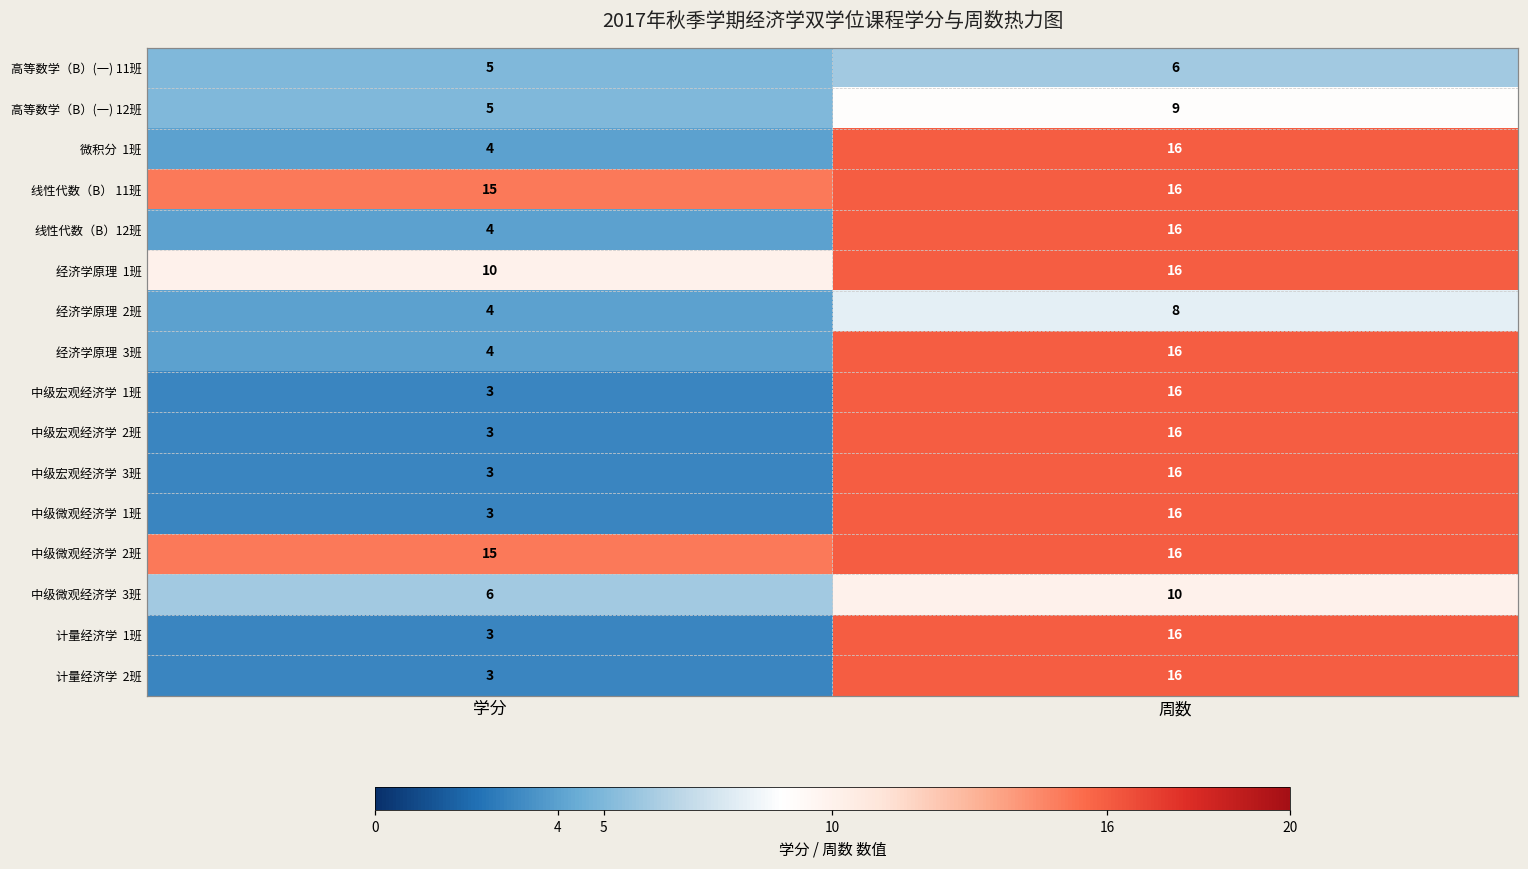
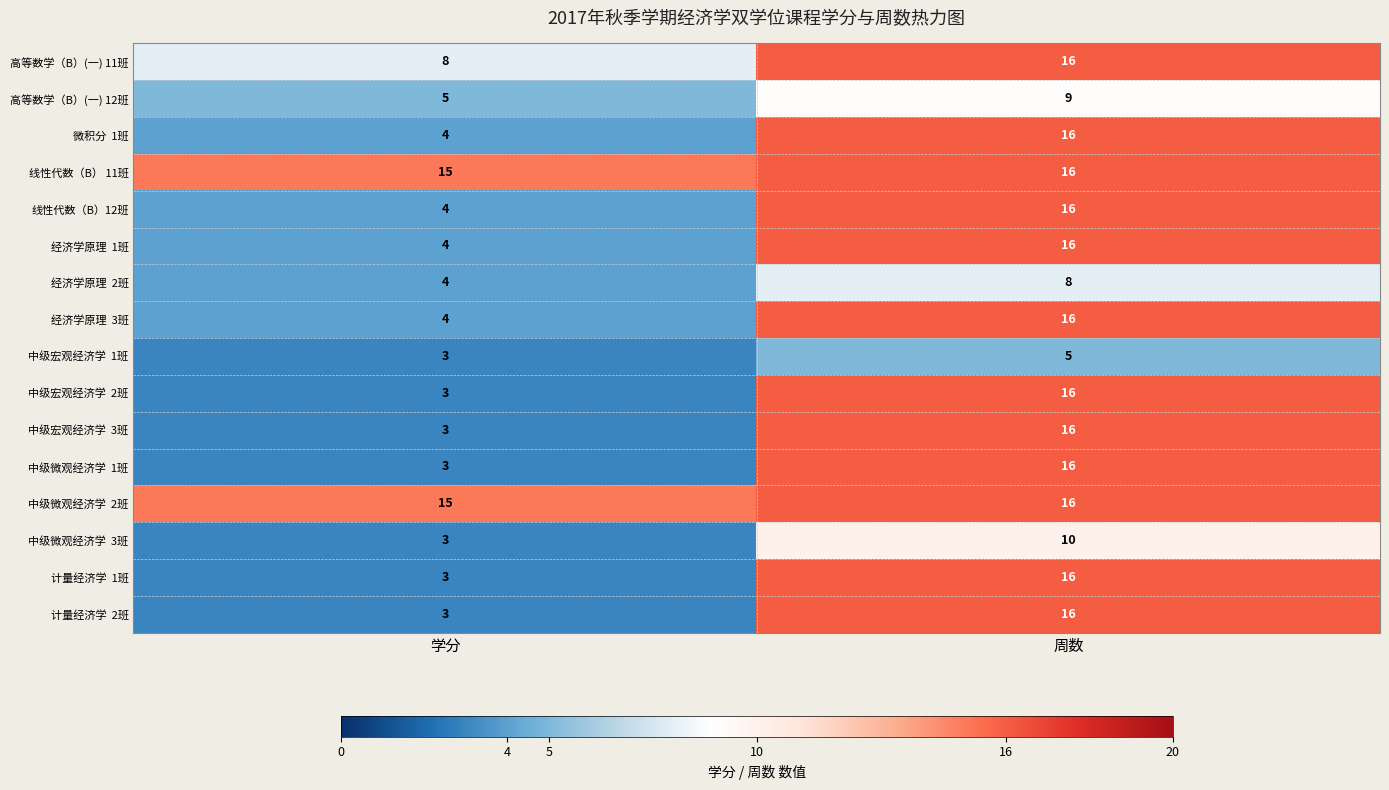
高等数学（B）(一) 11班, 学分: 5 -> 8
高等数学（B）(一) 11班, 周数: 6 -> 16
经济学原理 1班, 学分: 10 -> 4
中级宏观经济学 1班, 周数: 16 -> 5
中级微观经济学 3班, 学分: 6 -> 3
